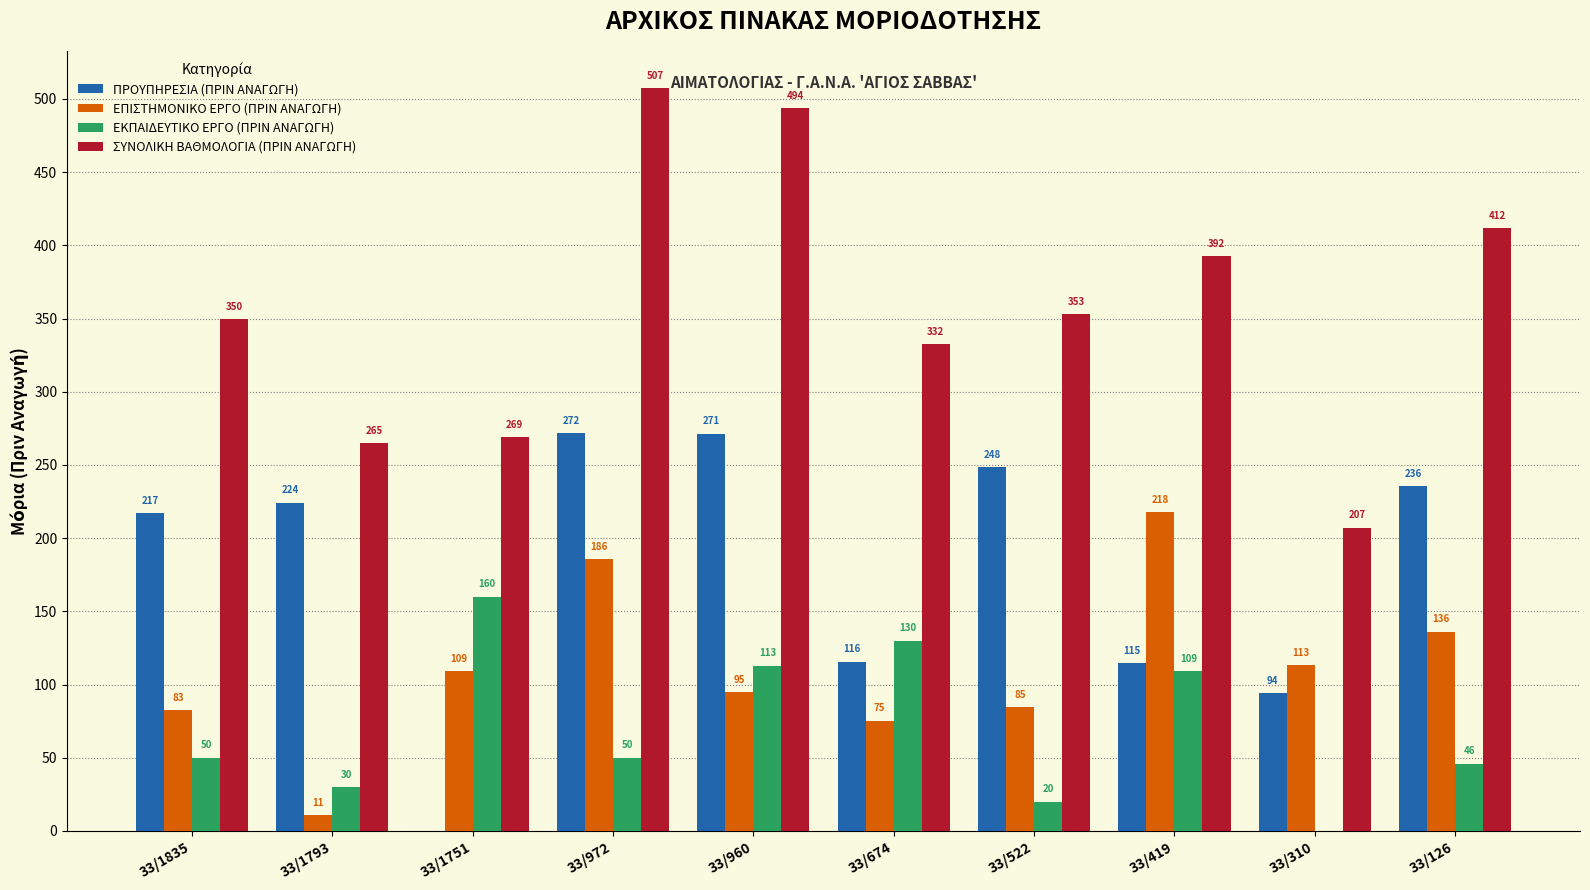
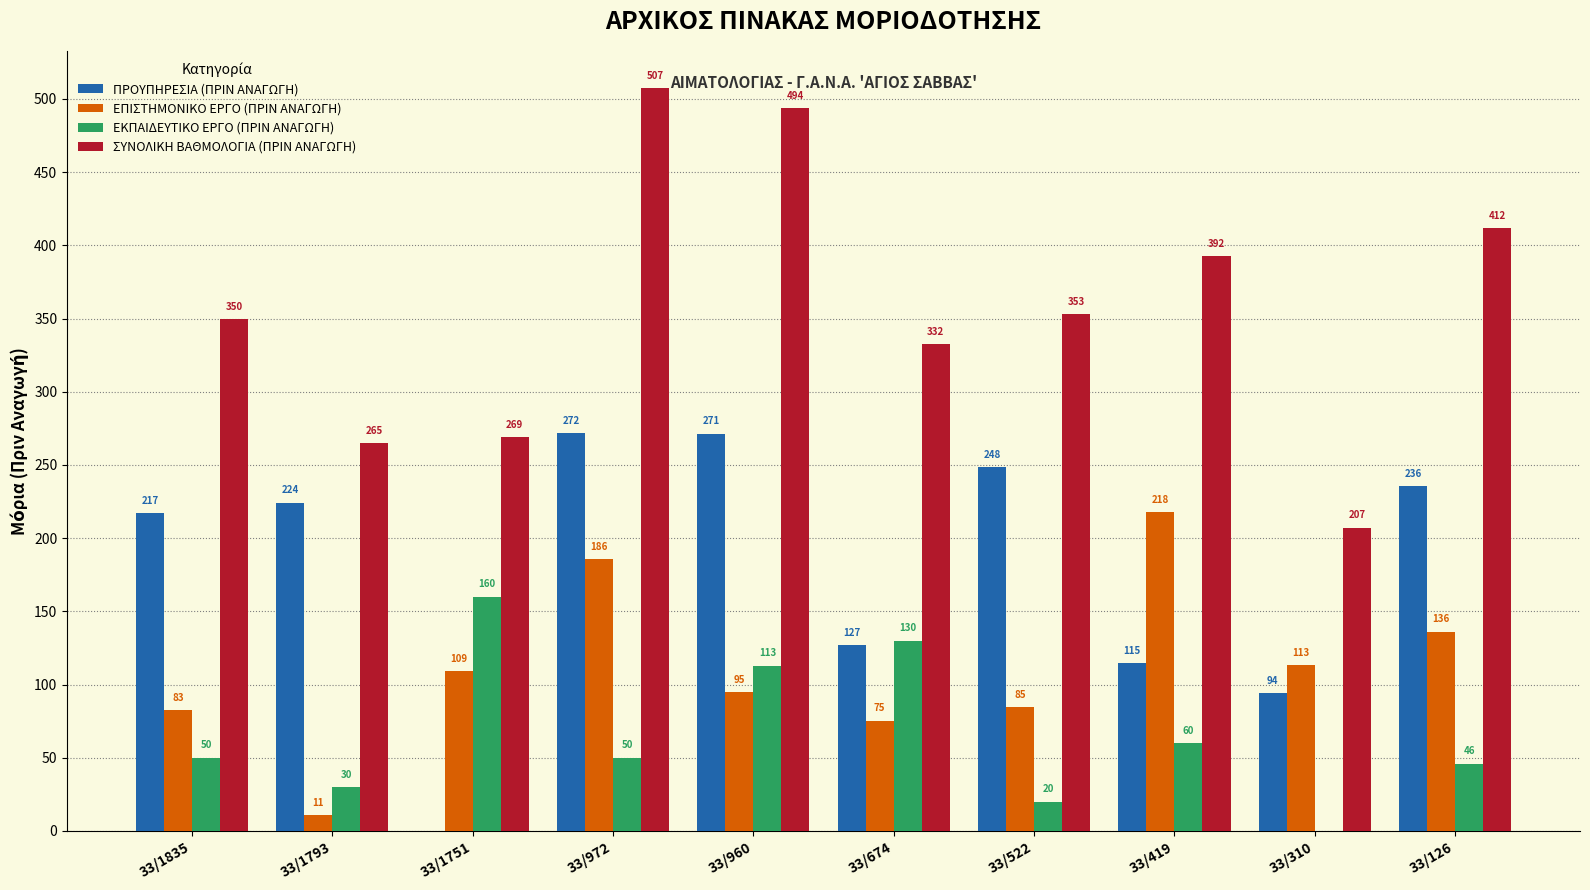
ΠΡΟΥΠΗΡΕΣΙΑ (ΠΡΙΝ ΑΝΑΓΩΓΗ), 33/674: 116 -> 127
ΕΚΠΑΙΔΕΥΤΙΚΟ ΕΡΓΟ (ΠΡΙΝ ΑΝΑΓΩΓΗ), 33/419: 109 -> 60
